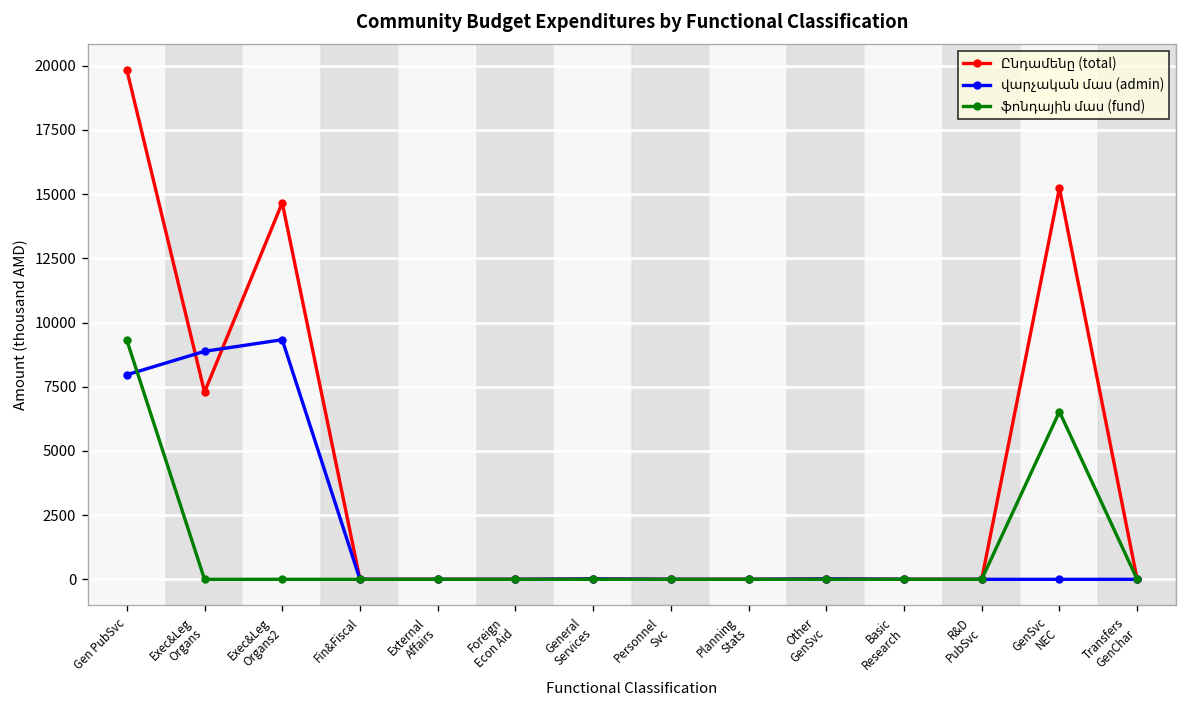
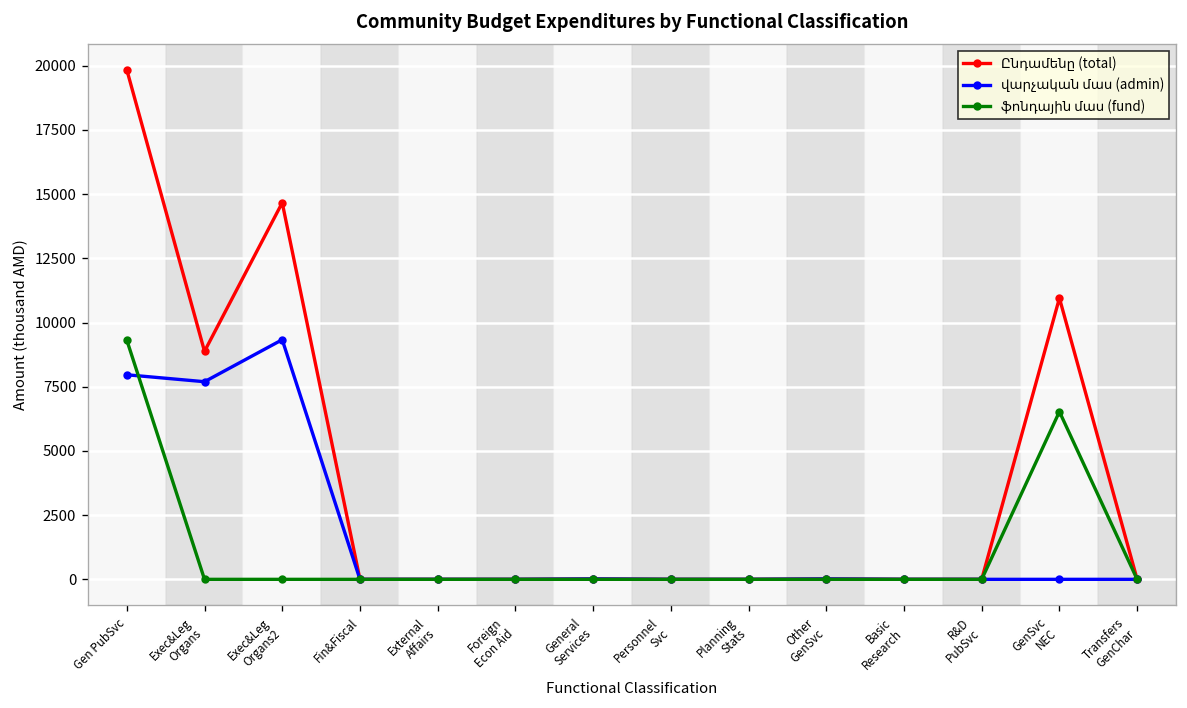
Ընդամենը (total), Exec&Leg Organs: 7300 -> 8900
վարչական մաս (admin), Exec&Leg Organs: 8900 -> 7700
Ընդամենը (total), GenSvc NEC: 15200 -> 11000
